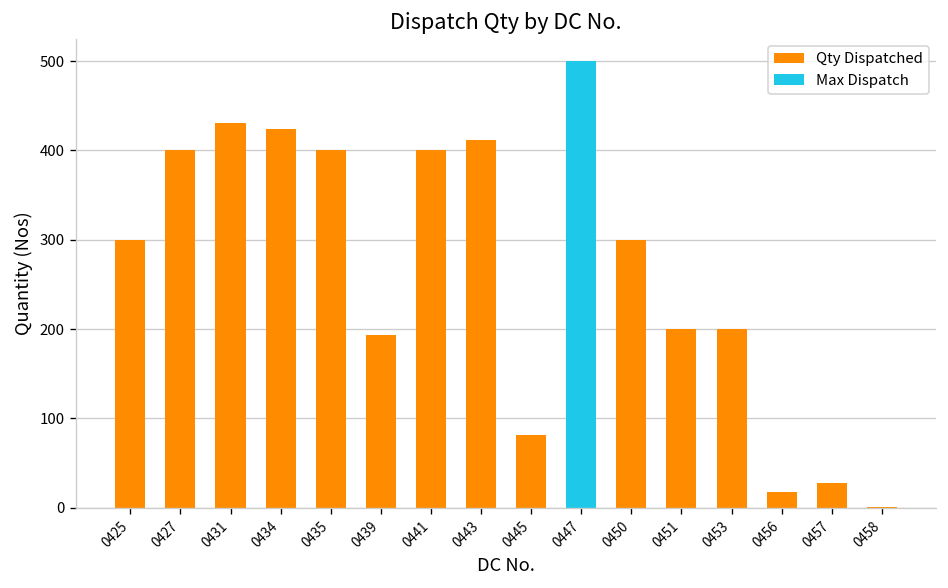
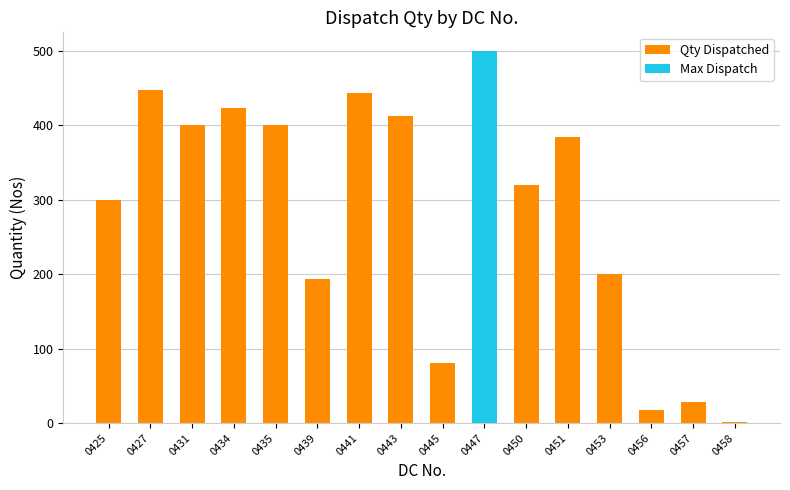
0427: 400 -> 450
0431: 430 -> 400
0441: 400 -> 440
0450: 300 -> 320
0451: 200 -> 390
